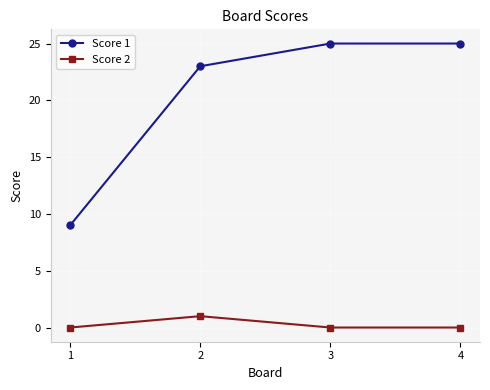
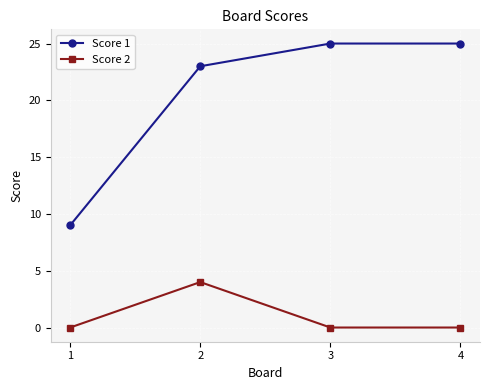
Score 2, 2: 1 -> 4
